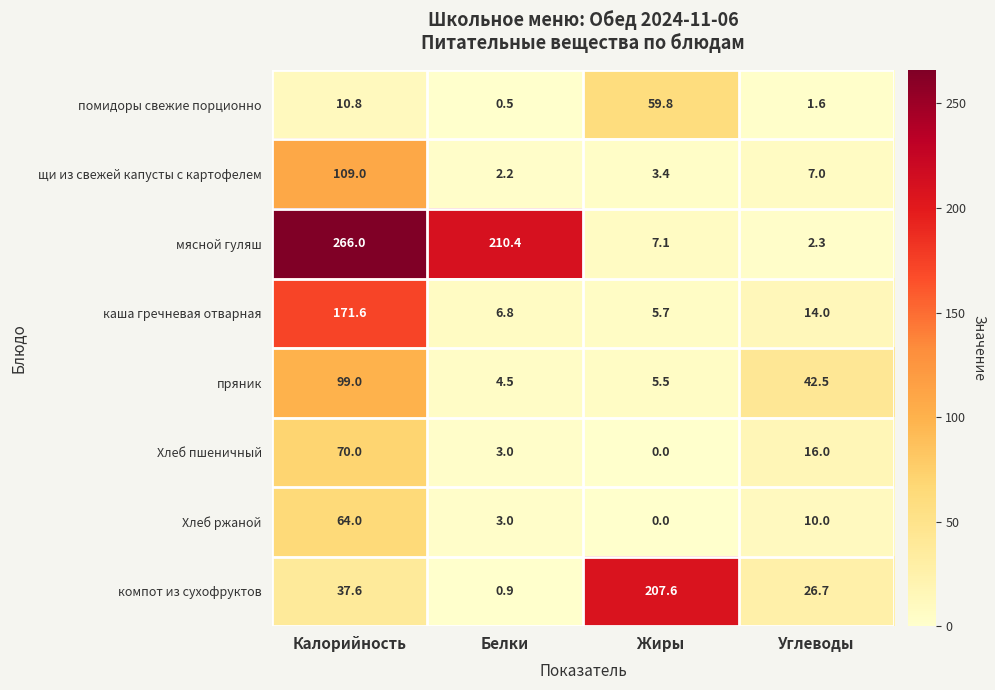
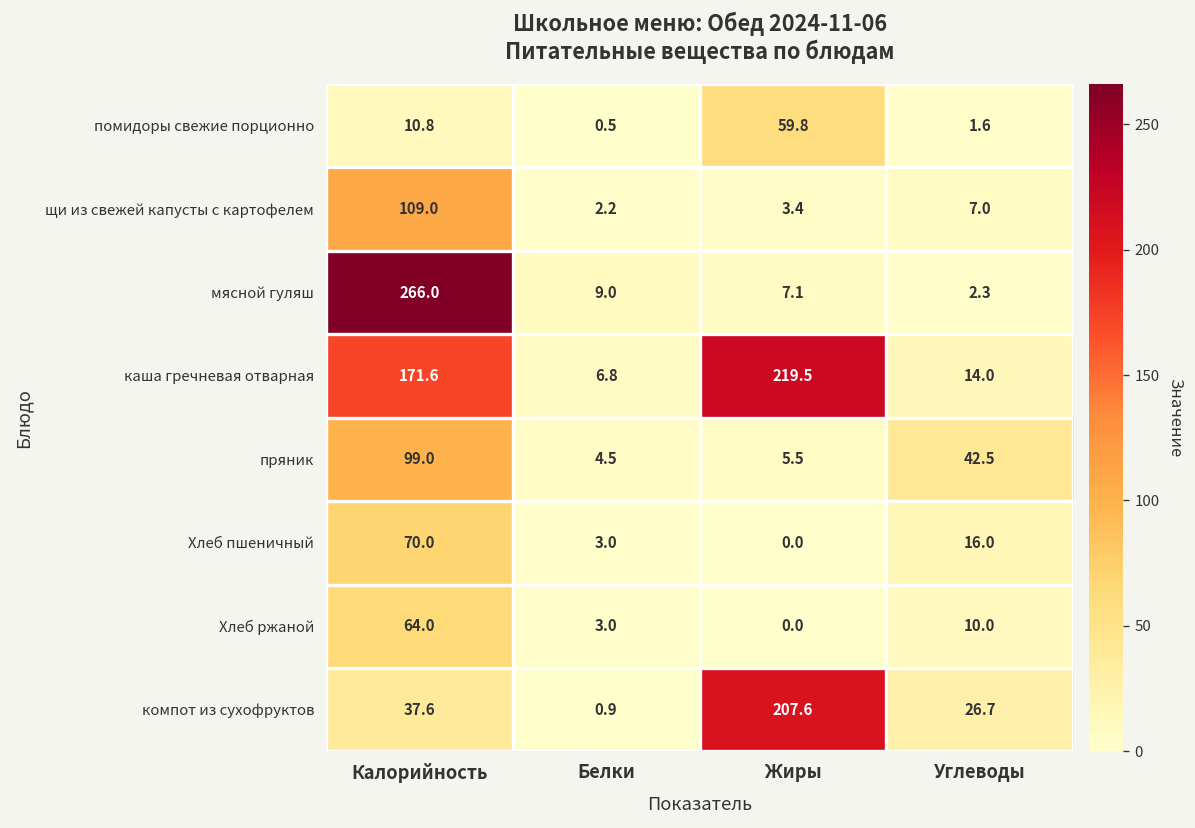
мясной гуляш, Белки: 210.4 -> 9.0
каша гречневая отварная, Жиры: 5.7 -> 219.5
